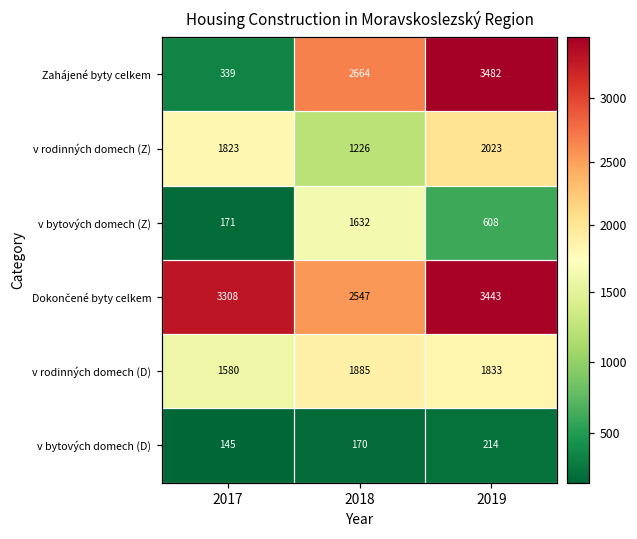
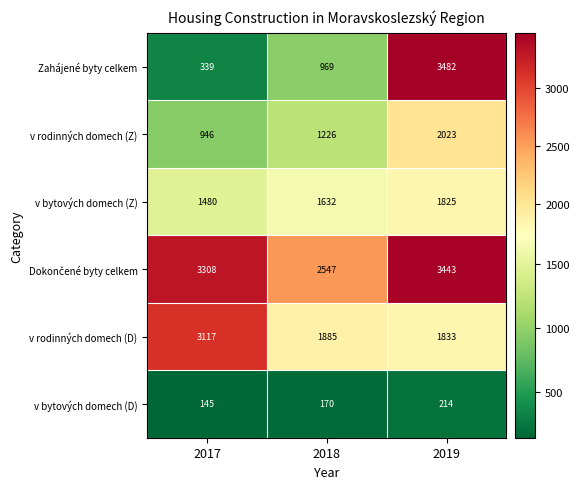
Zahájené byty celkem, 2018: 2664 -> 969
v rodinných domech (Z), 2017: 1823 -> 946
v bytových domech (Z), 2017: 171 -> 1480
v bytových domech (Z), 2019: 608 -> 1825
v rodinných domech (D), 2017: 1580 -> 3117
